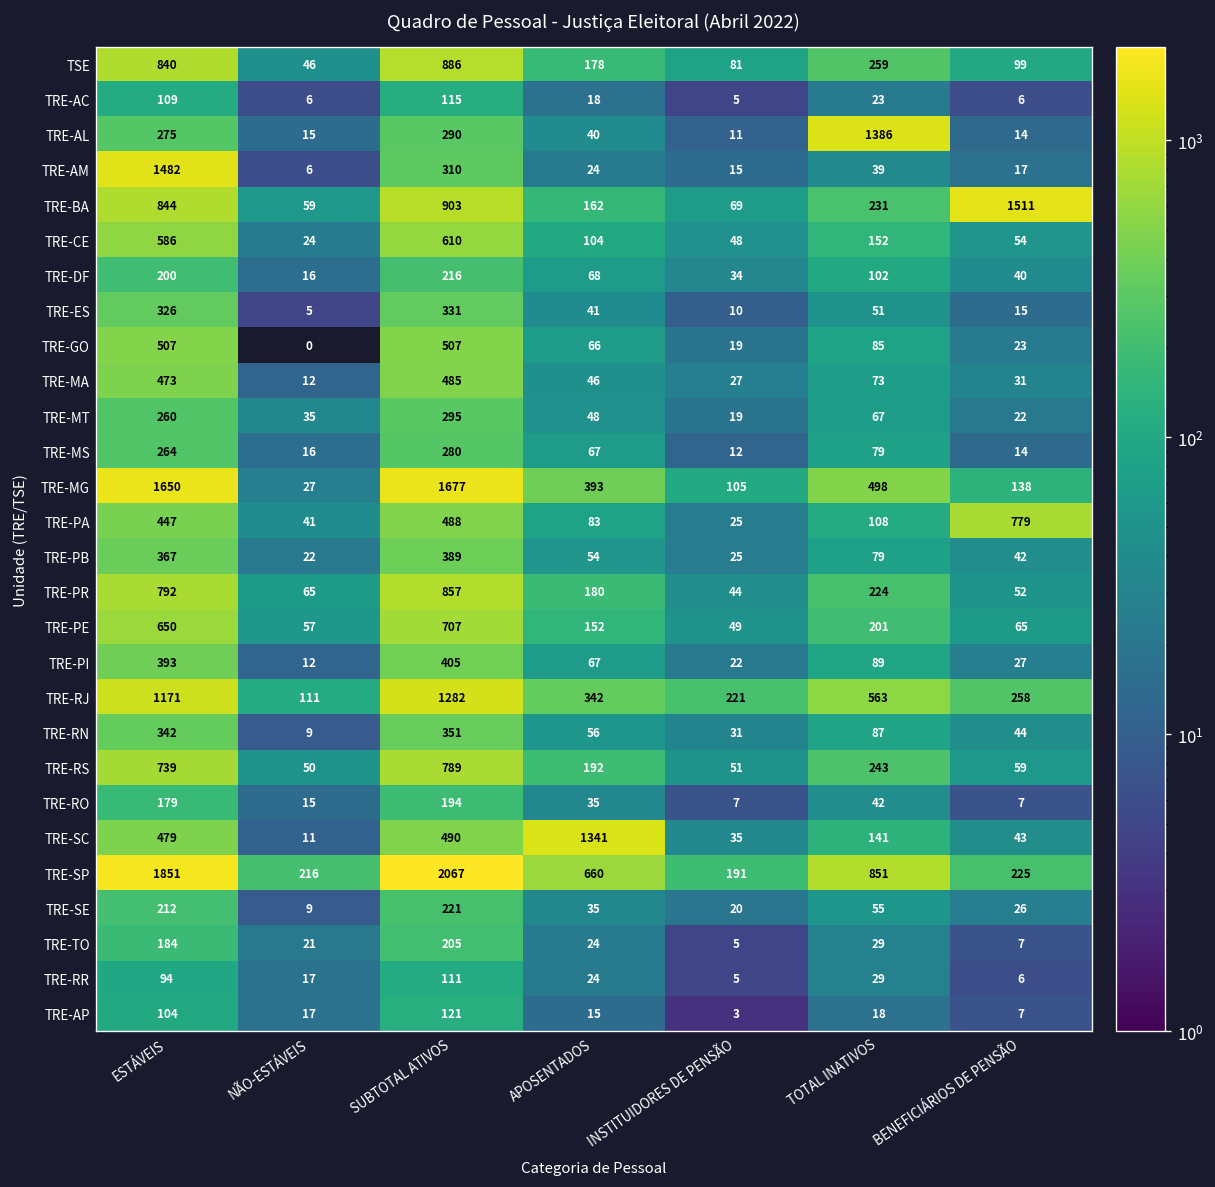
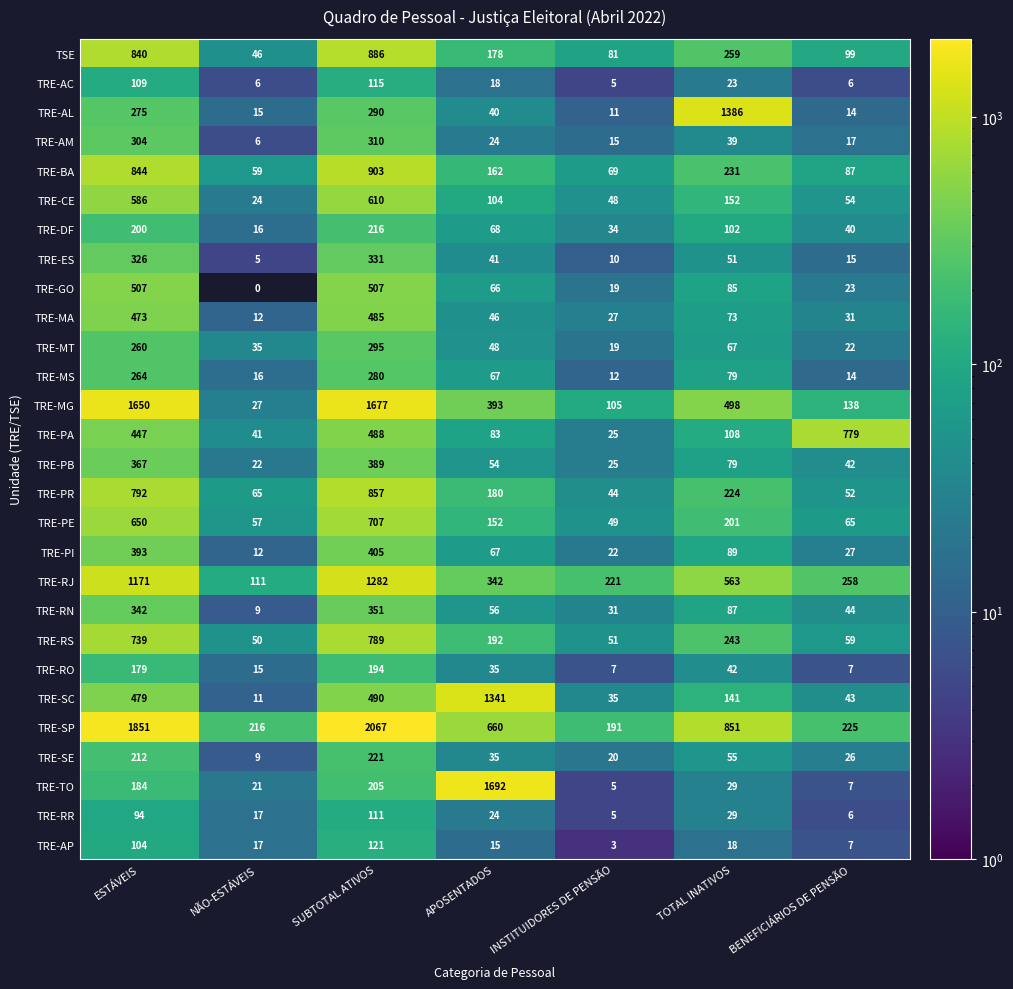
TRE-AM, ESTÁVEIS: 1482 -> 304
TRE-BA, BENEFICIÁRIOS DE PENSÃO: 1511 -> 87
TRE-TO, APOSENTADOS: 24 -> 1692
